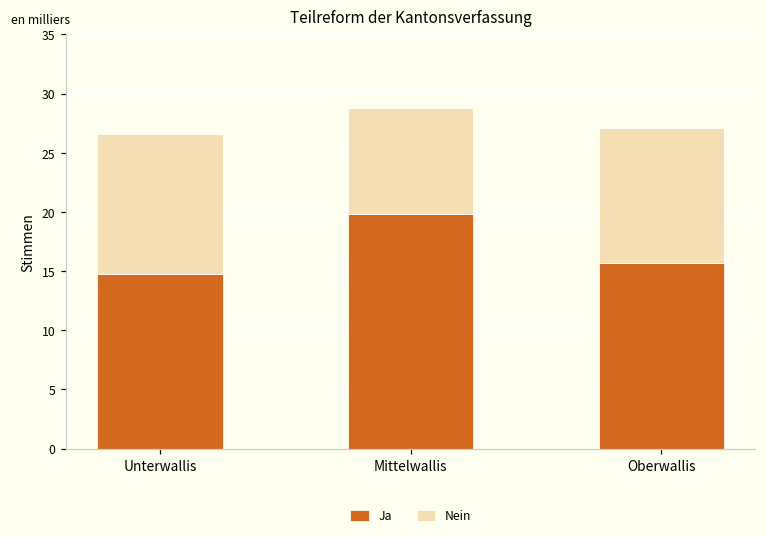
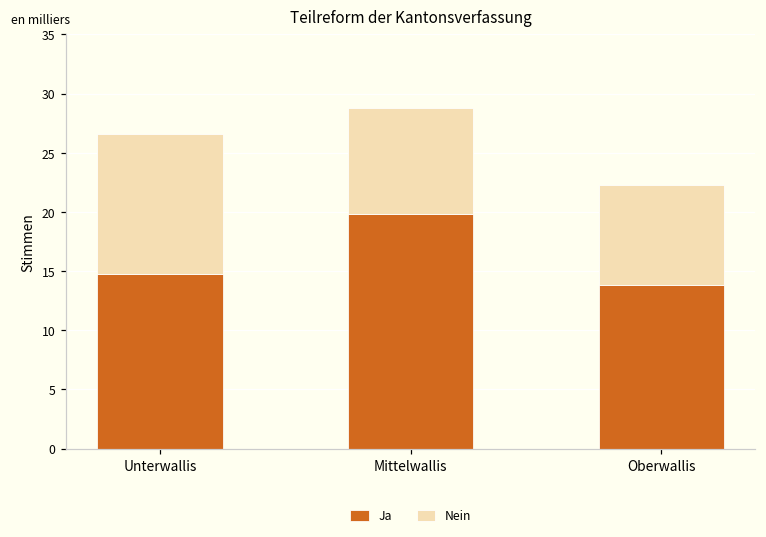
Ja, Oberwallis: 15.7 -> 13.8
Nein, Oberwallis: 11.4 -> 8.5
